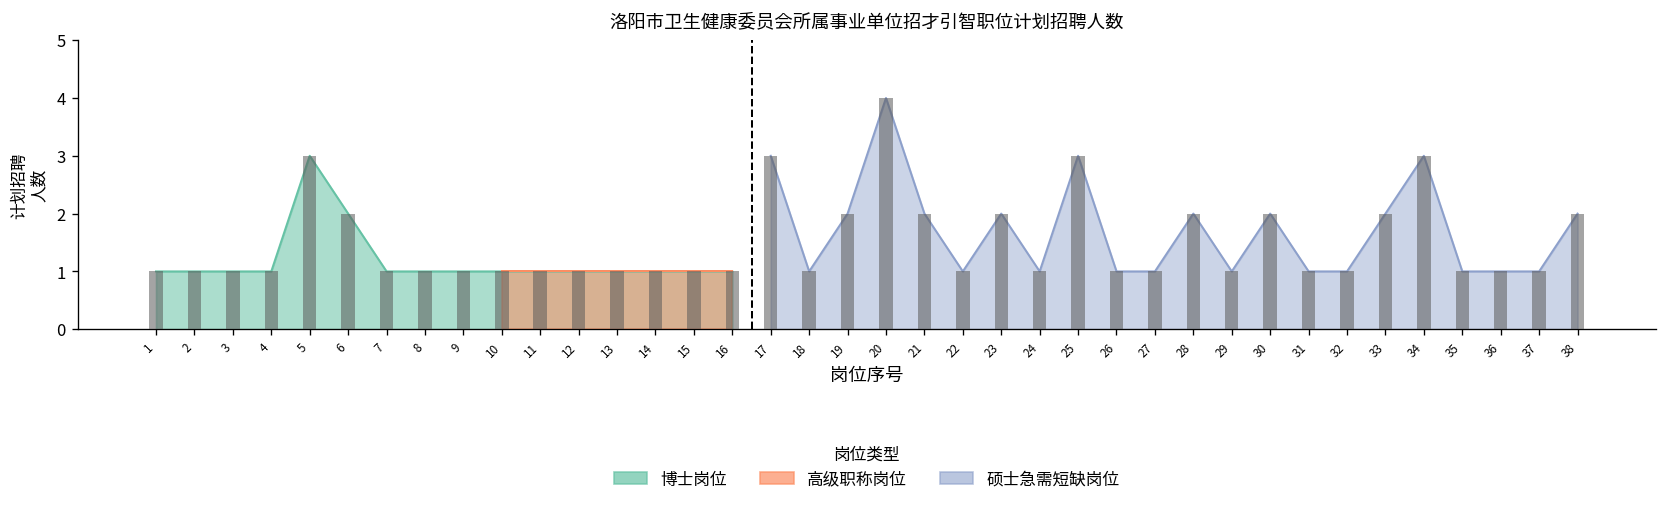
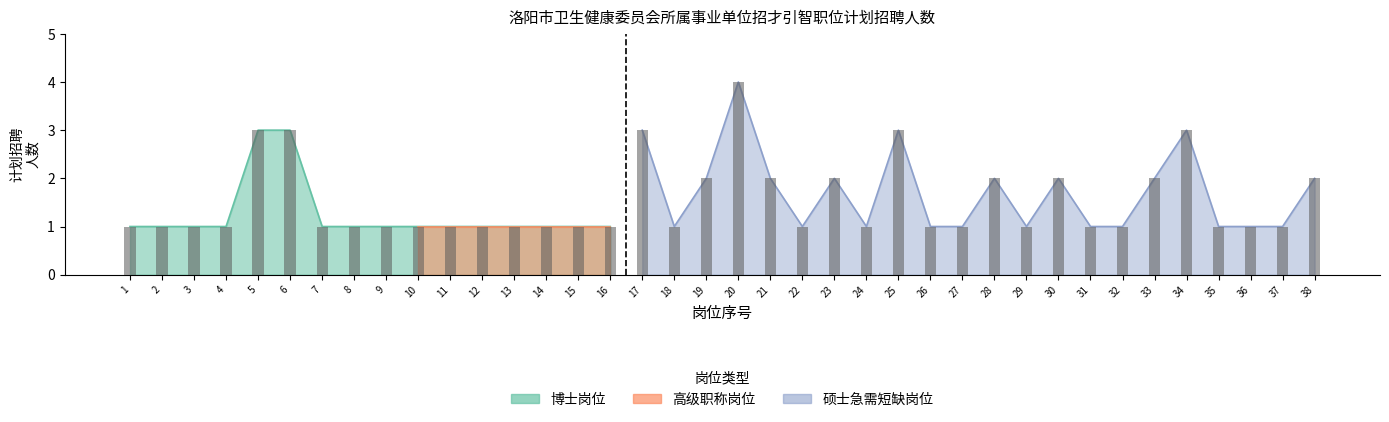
博士岗位, 6: 2 -> 3
